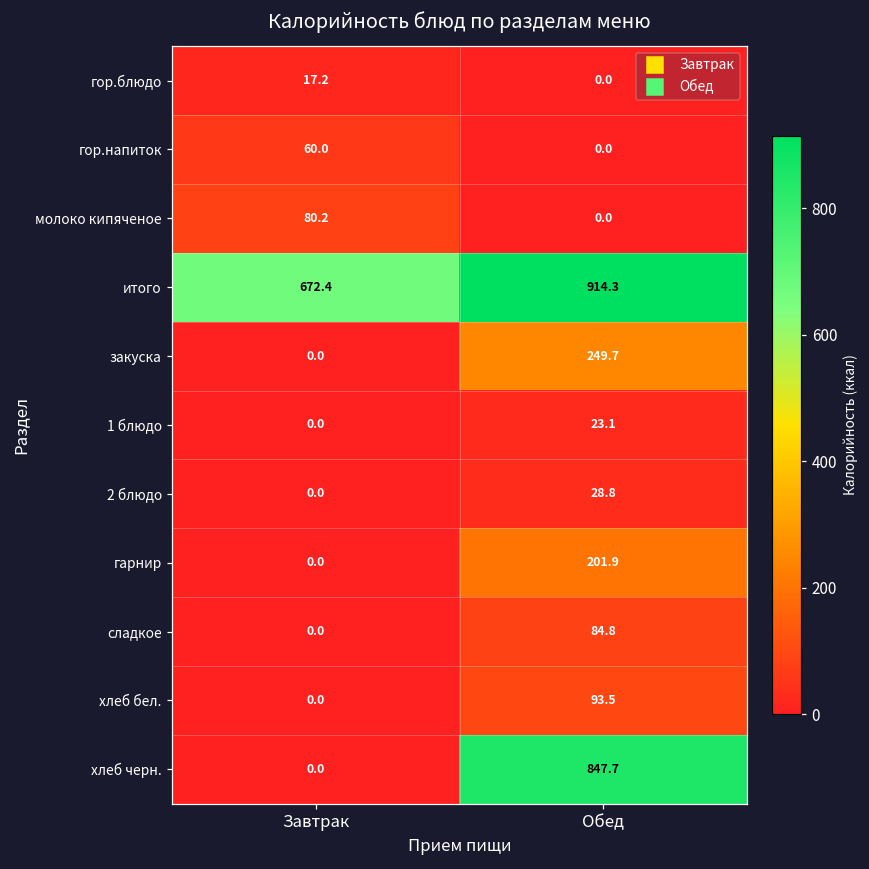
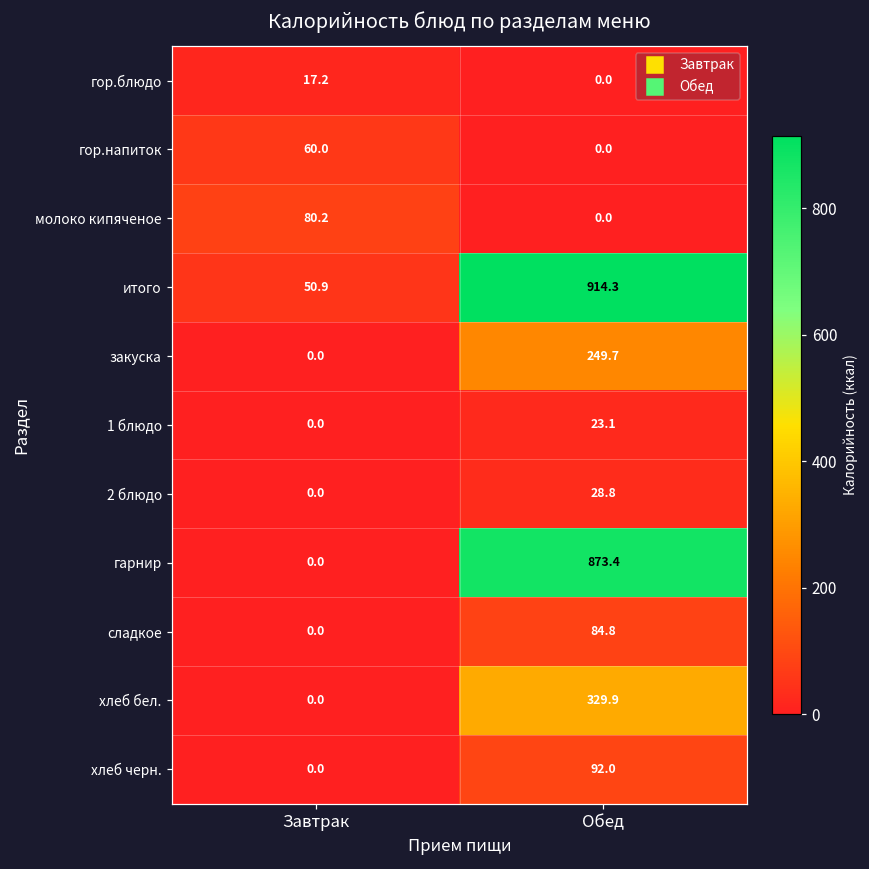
итого, Завтрак: 672.4 -> 50.9
гарнир, Обед: 201.9 -> 873.4
хлеб бел., Обед: 93.5 -> 329.9
хлеб черн., Обед: 847.7 -> 92.0
